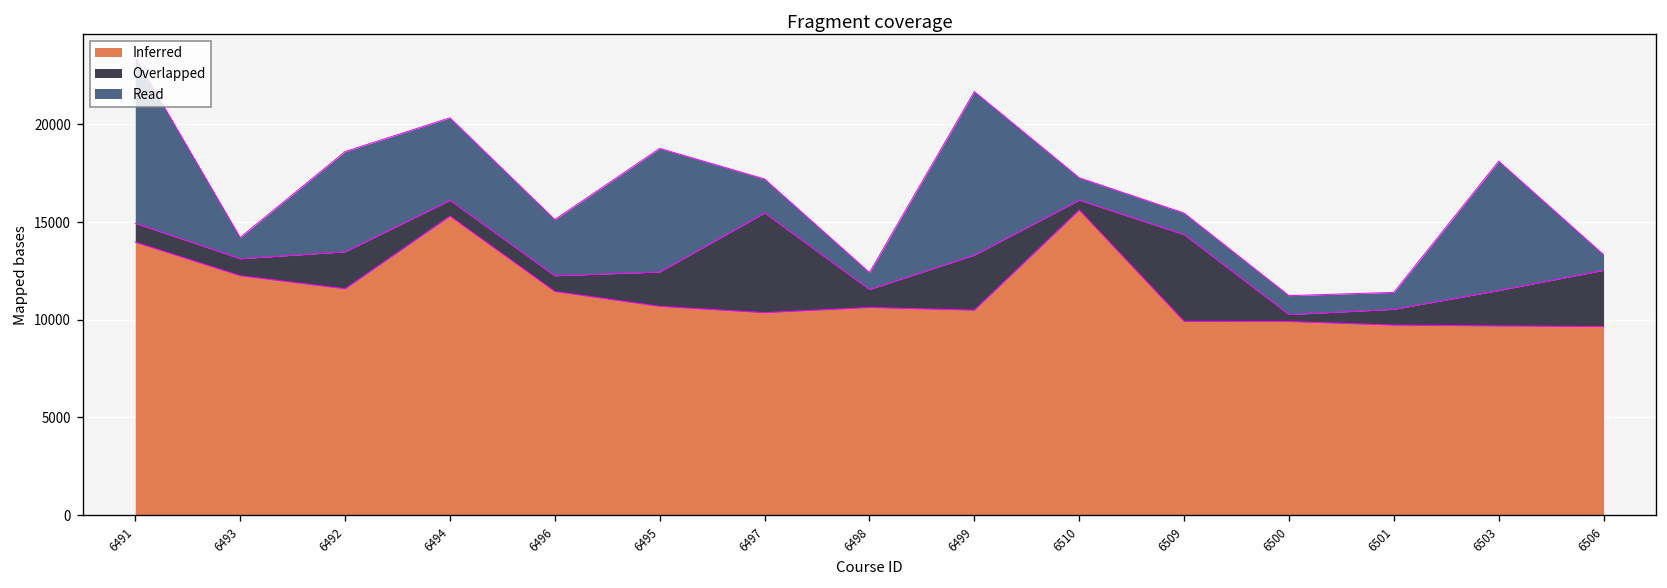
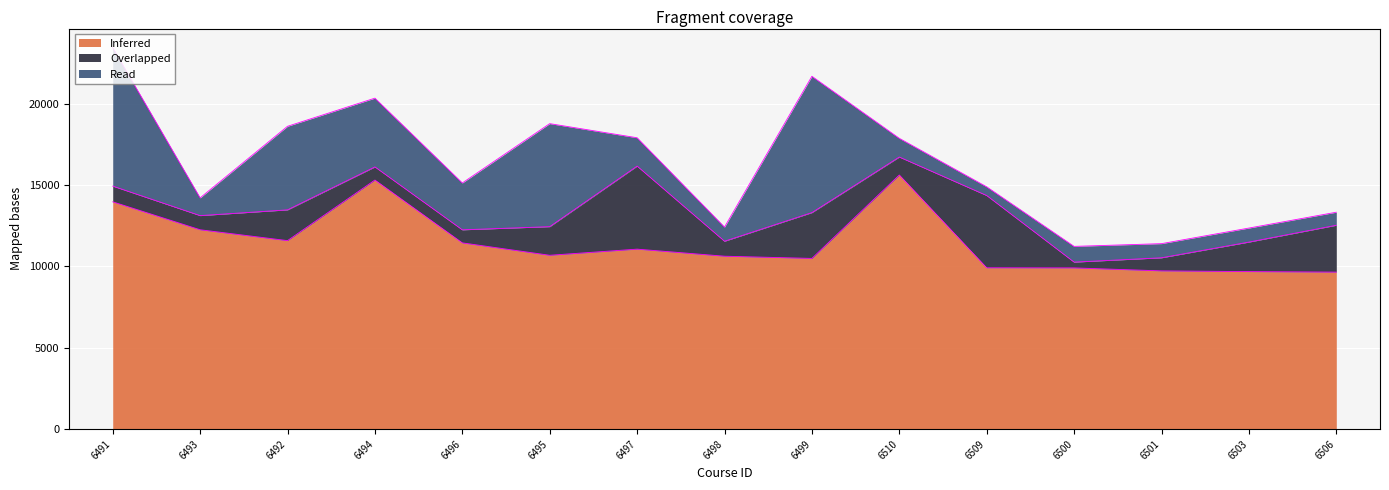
Inferred, 6497: 10400 -> 11100
Overlapped, 6510: 500 -> 1100
Read, 6509: 1100 -> 500
Read, 6503: 6600 -> 900
